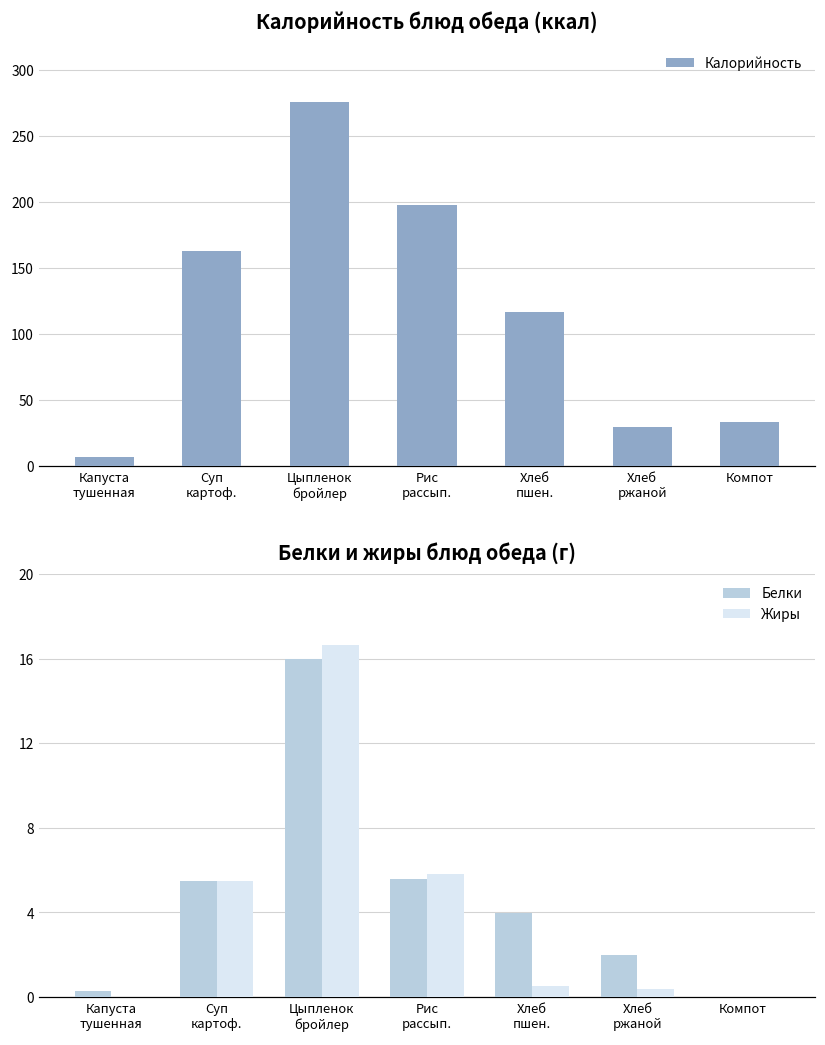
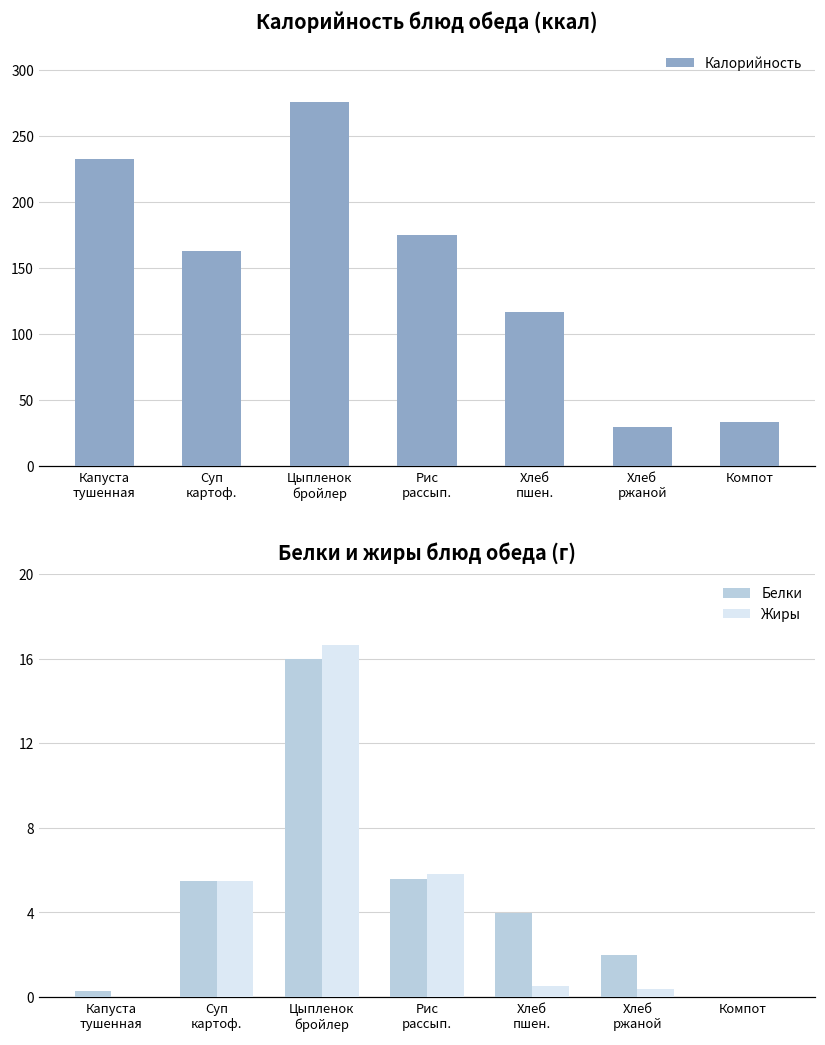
Калорийность блюд обеда (ккал), Капуста тушенная: 7 -> 232
Калорийность блюд обеда (ккал), Рис рассып.: 198 -> 175
